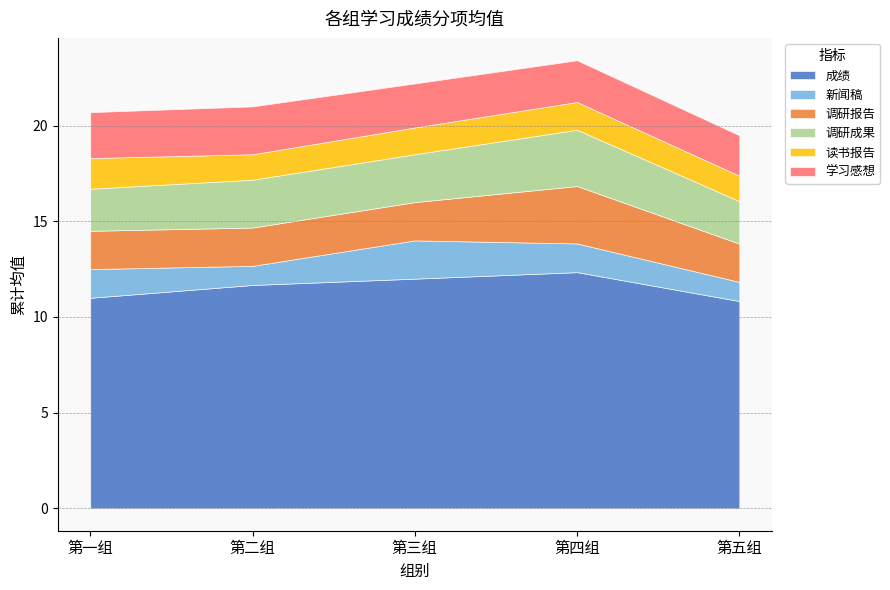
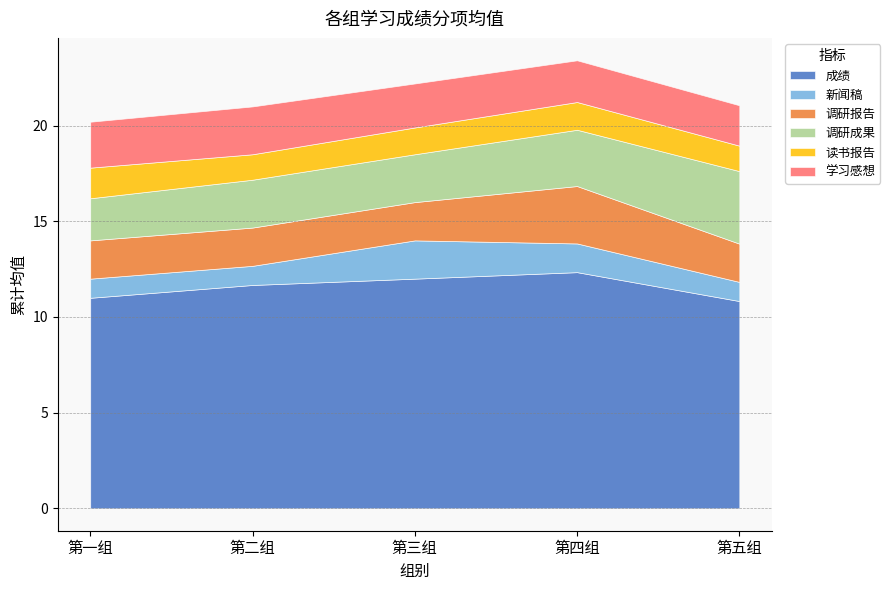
新闻稿, 第一组: 1.5 -> 1.0
调研成果, 第五组: 2.2 -> 3.8
